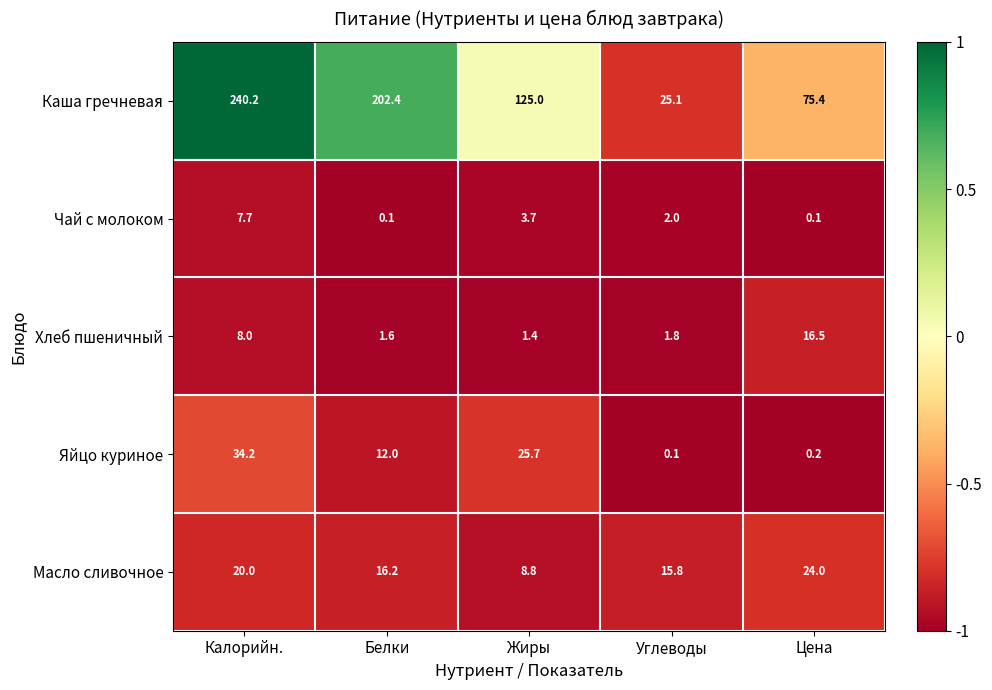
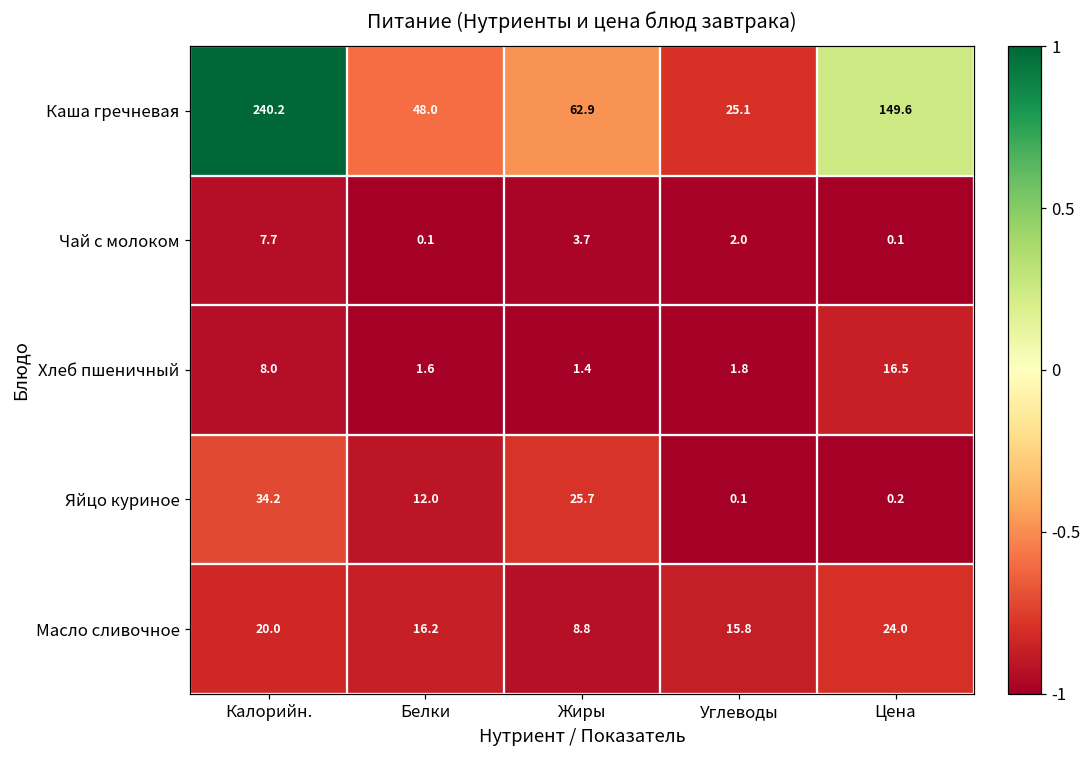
Каша гречневая, Белки: 202.4 -> 48.0
Каша гречневая, Жиры: 125.0 -> 62.9
Каша гречневая, Цена: 75.4 -> 149.6
